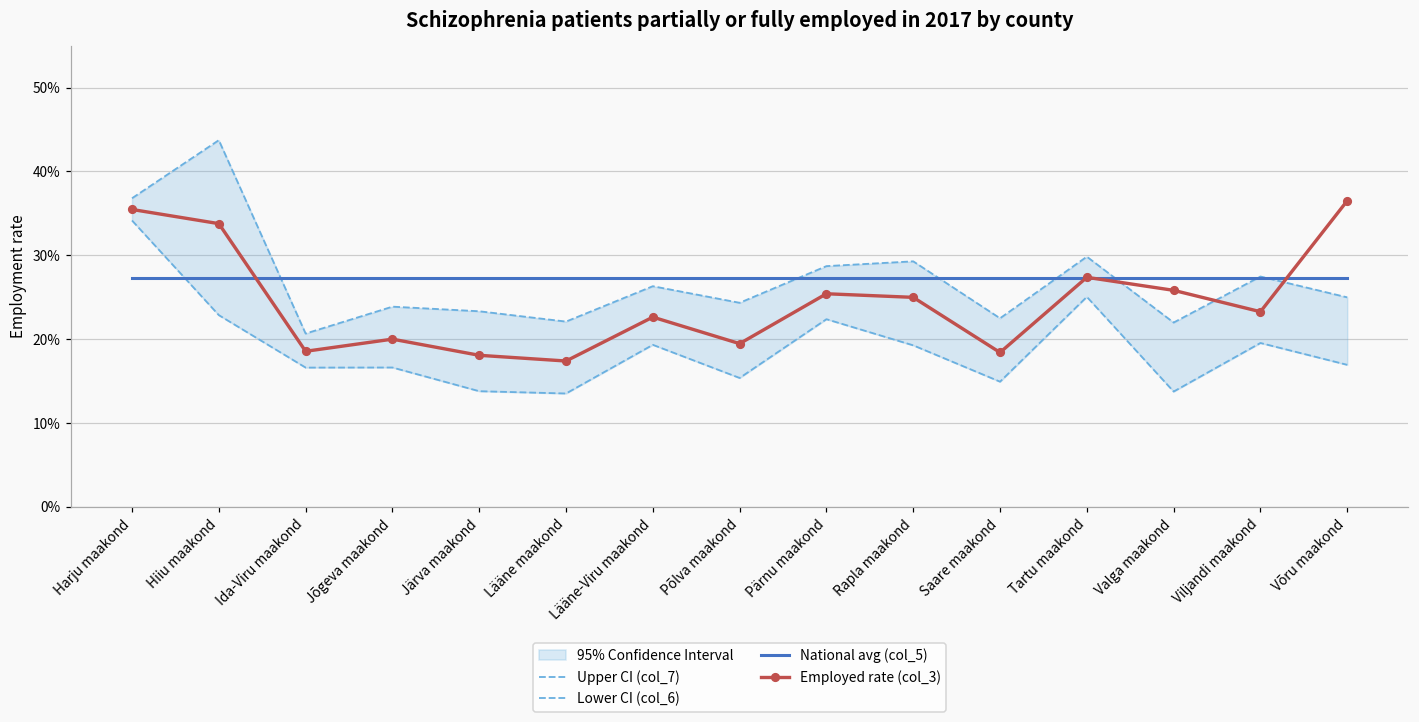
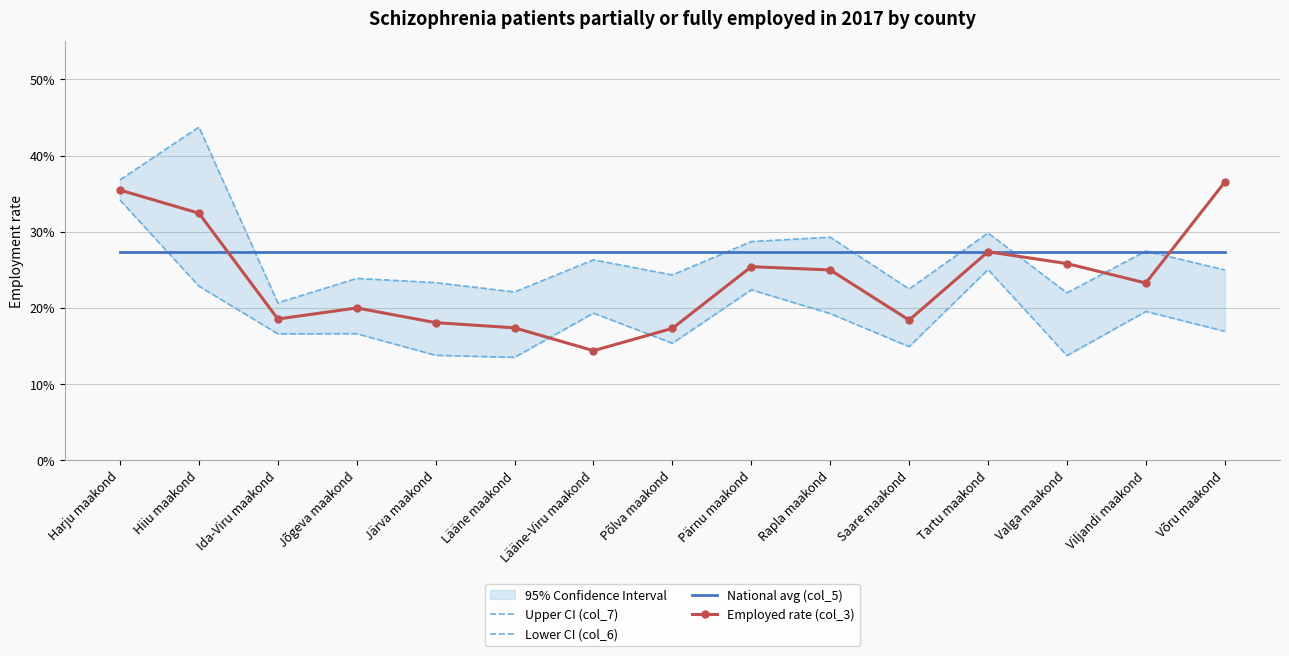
Employed rate (col_3), Hiiu maakond: 34% -> 32%
Employed rate (col_3), Lääne-Viru maakond: 23% -> 14%
Employed rate (col_3), Põlva maakond: 19% -> 17%
